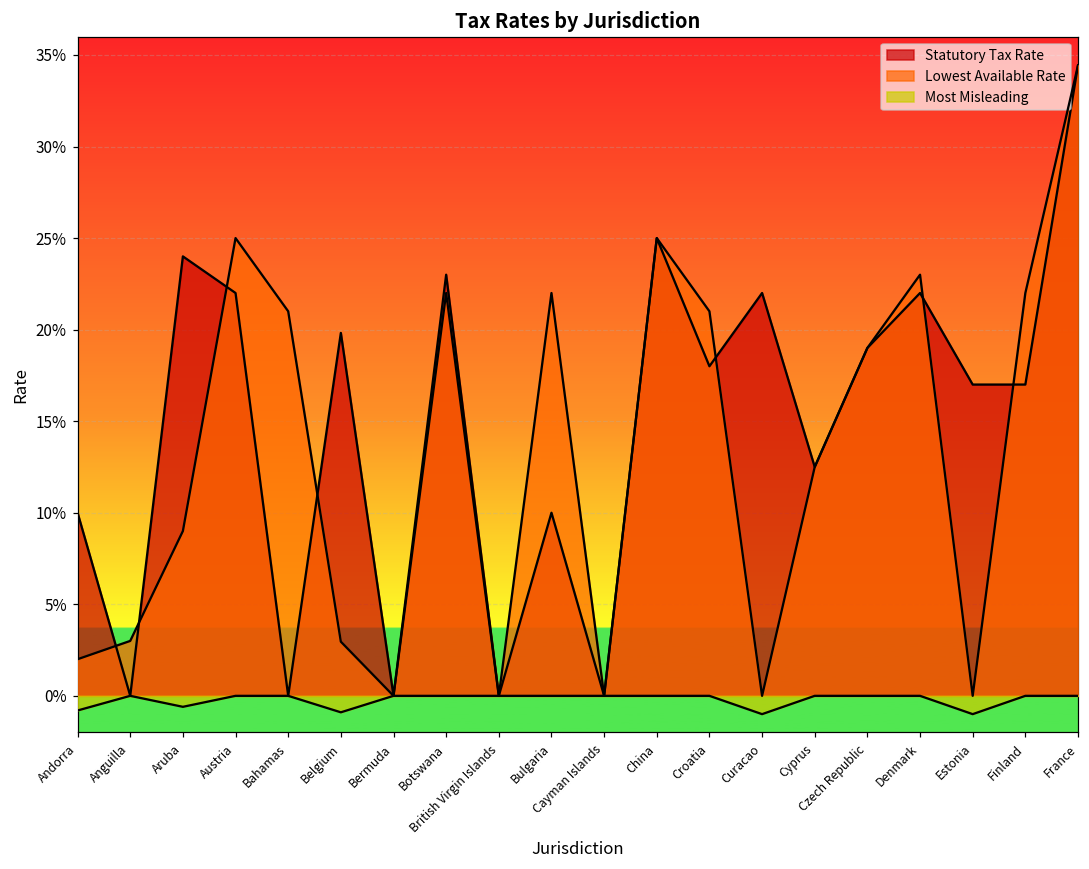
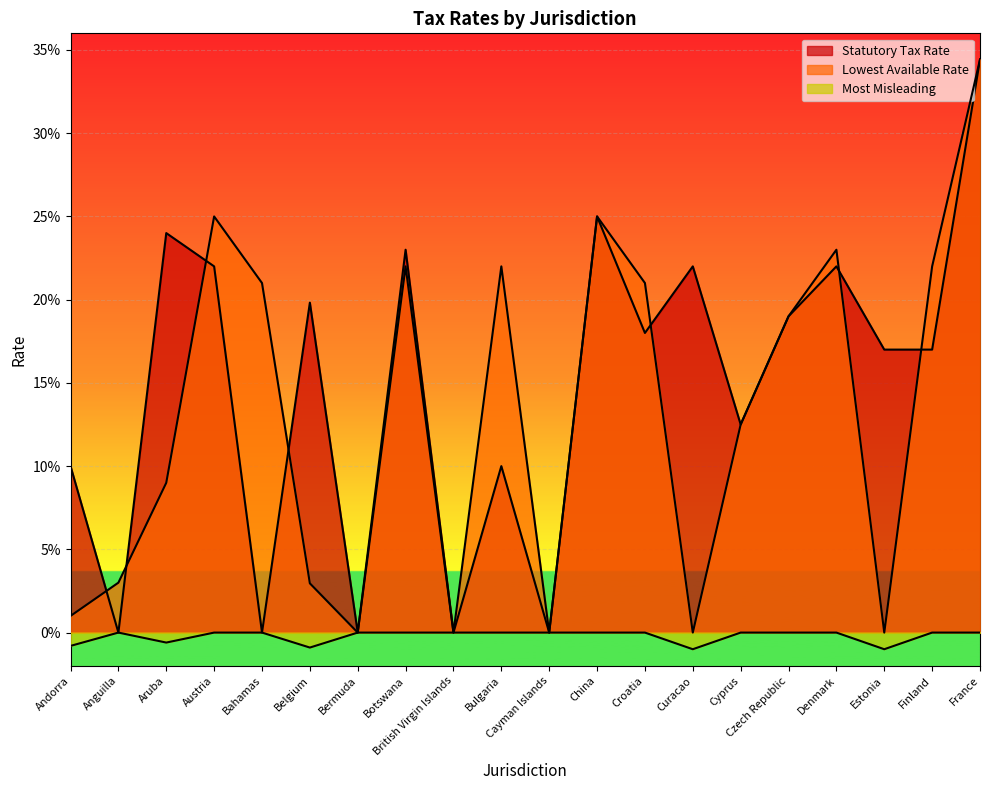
Lowest Available Rate, Andorra: 2% -> 1%
